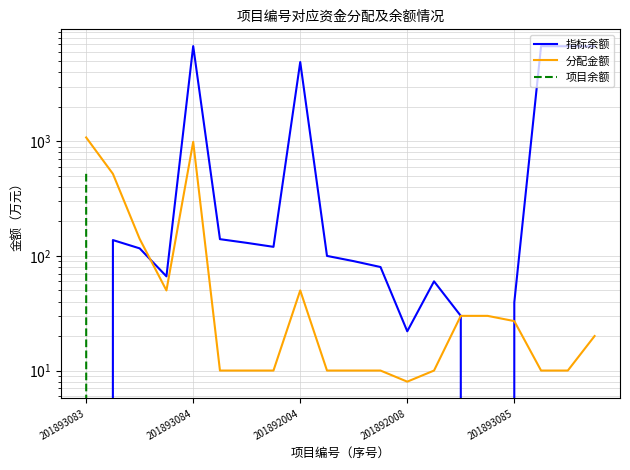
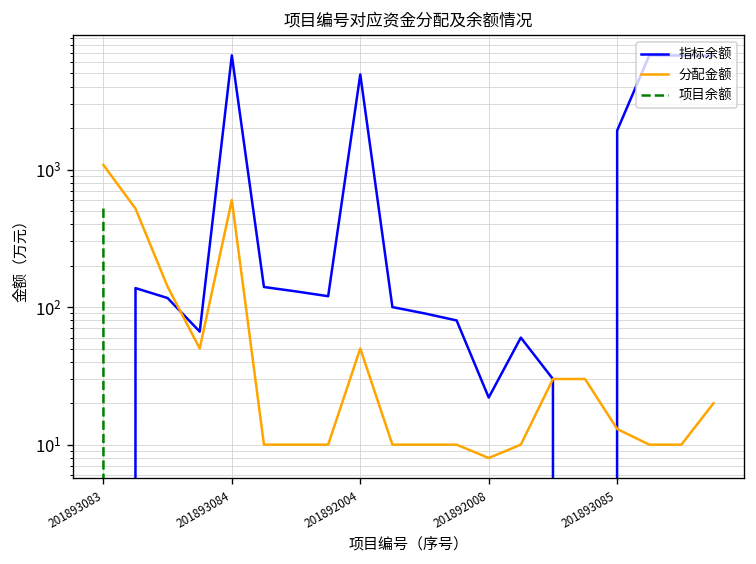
分配金额, 201893084: 1000 -> 600
指标余额, 201893085: 39 -> 1900
分配金额, 201893085: 27 -> 13
